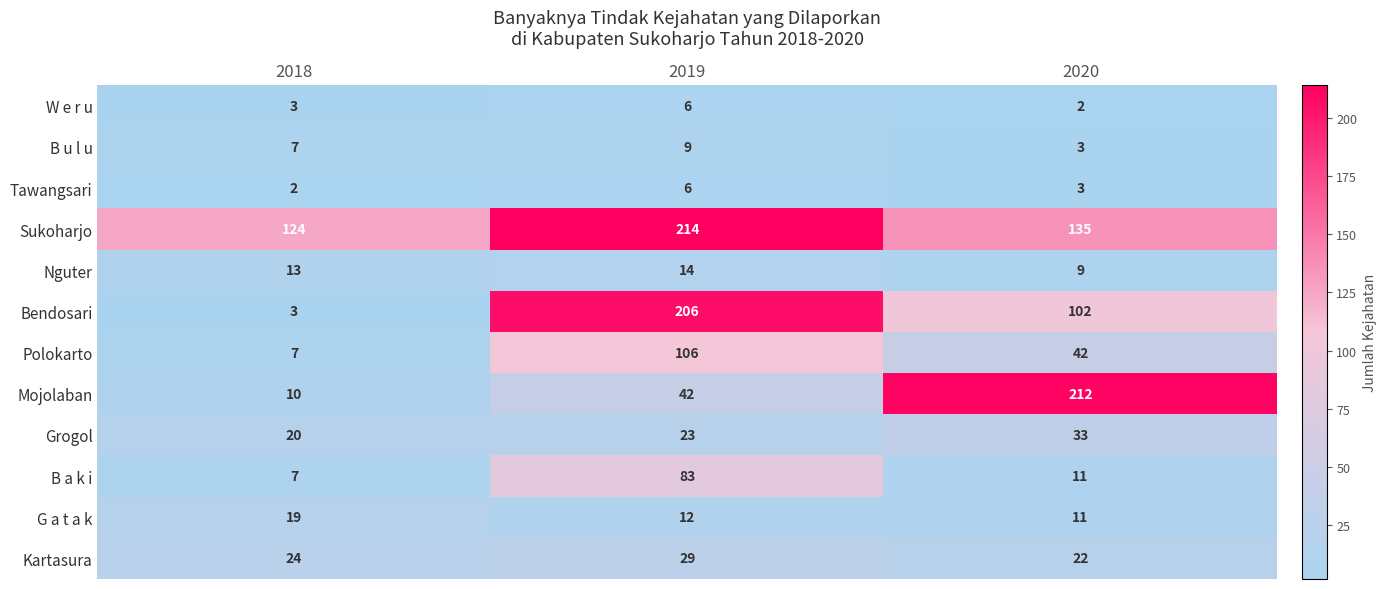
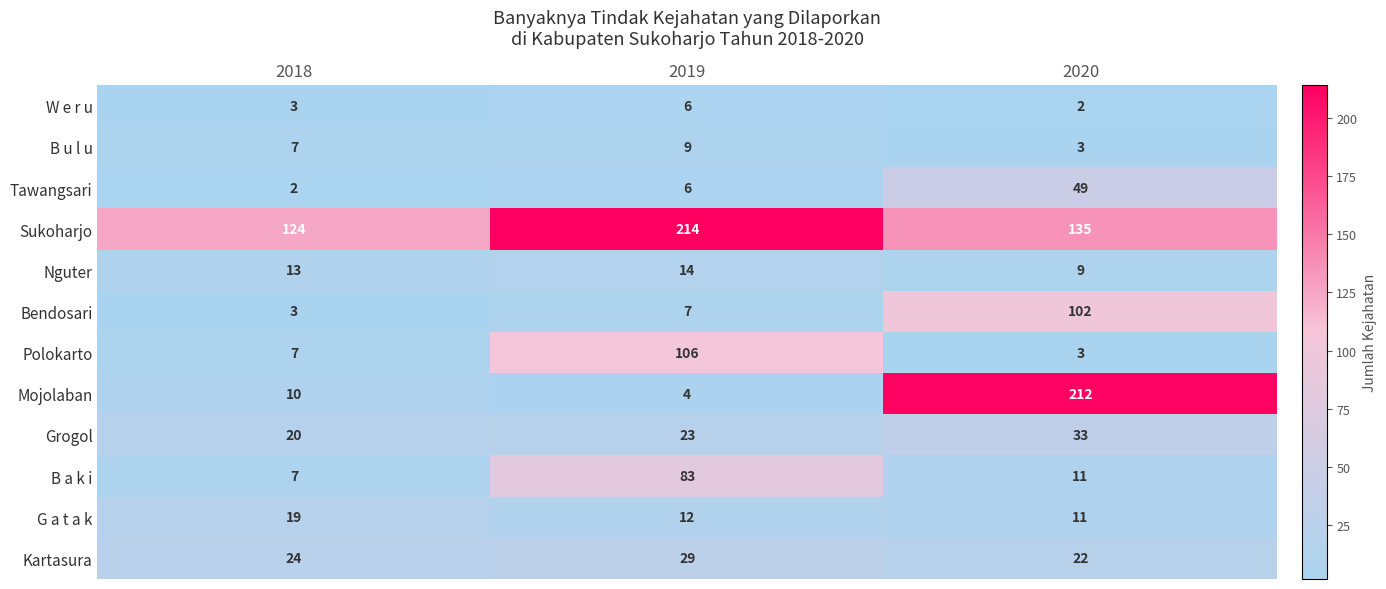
Tawangsari, 2020: 3 -> 49
Bendosari, 2019: 206 -> 7
Polokarto, 2020: 42 -> 3
Mojolaban, 2019: 42 -> 4
